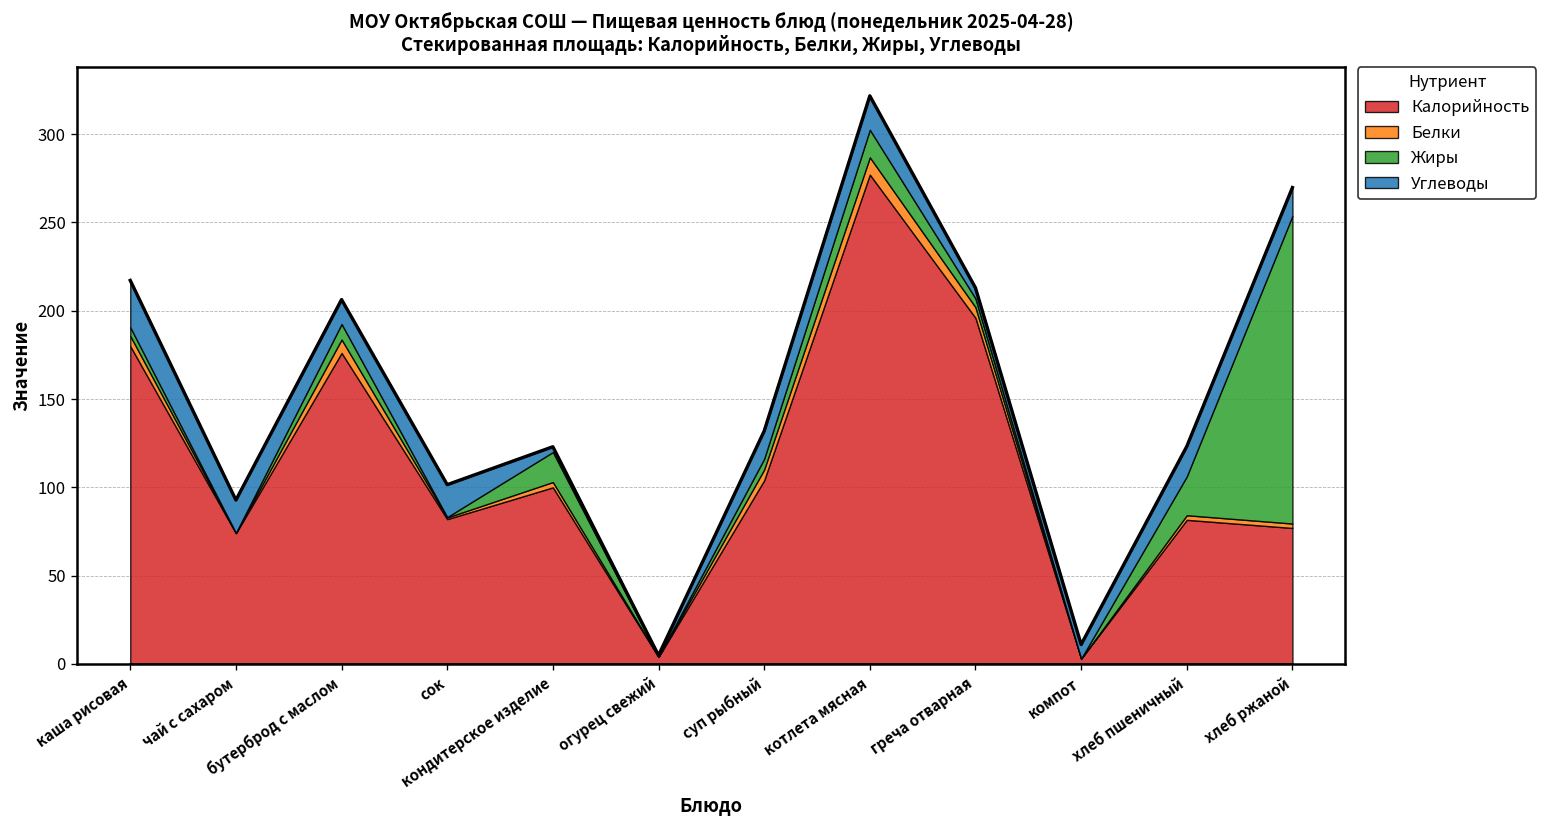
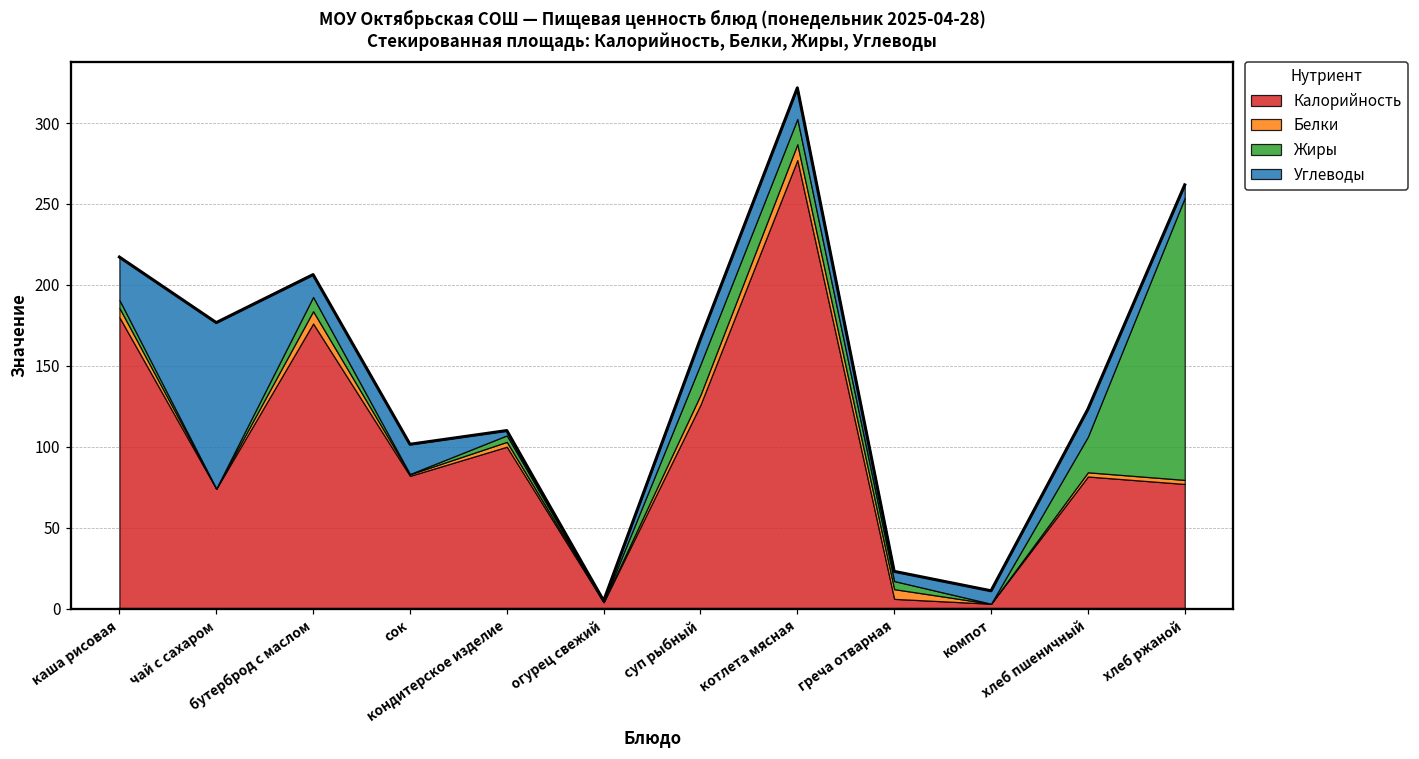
Углеводы, чай с сахаром: 19 -> 102
Жиры, кондитерское изделие: 17 -> 4
Калорийность, суп рыбный: 104 -> 126
Жиры, суп рыбный: 6 -> 19
Калорийность, греча отварная: 196 -> 6
Углеводы, хлеб ржаной: 16 -> 8
